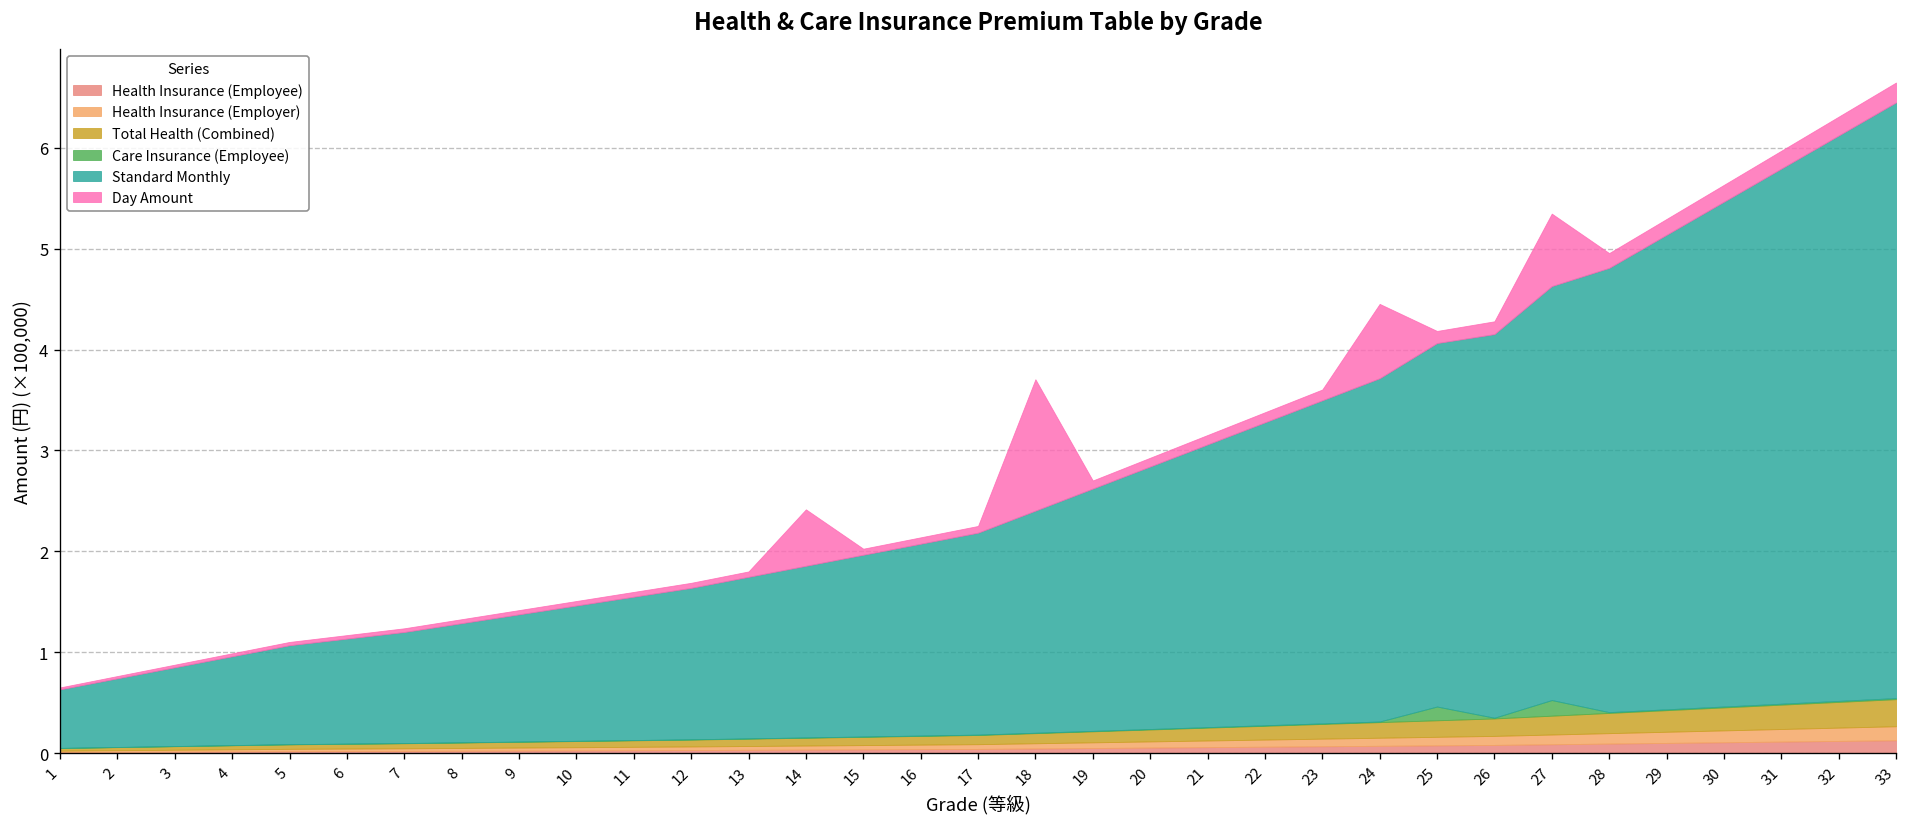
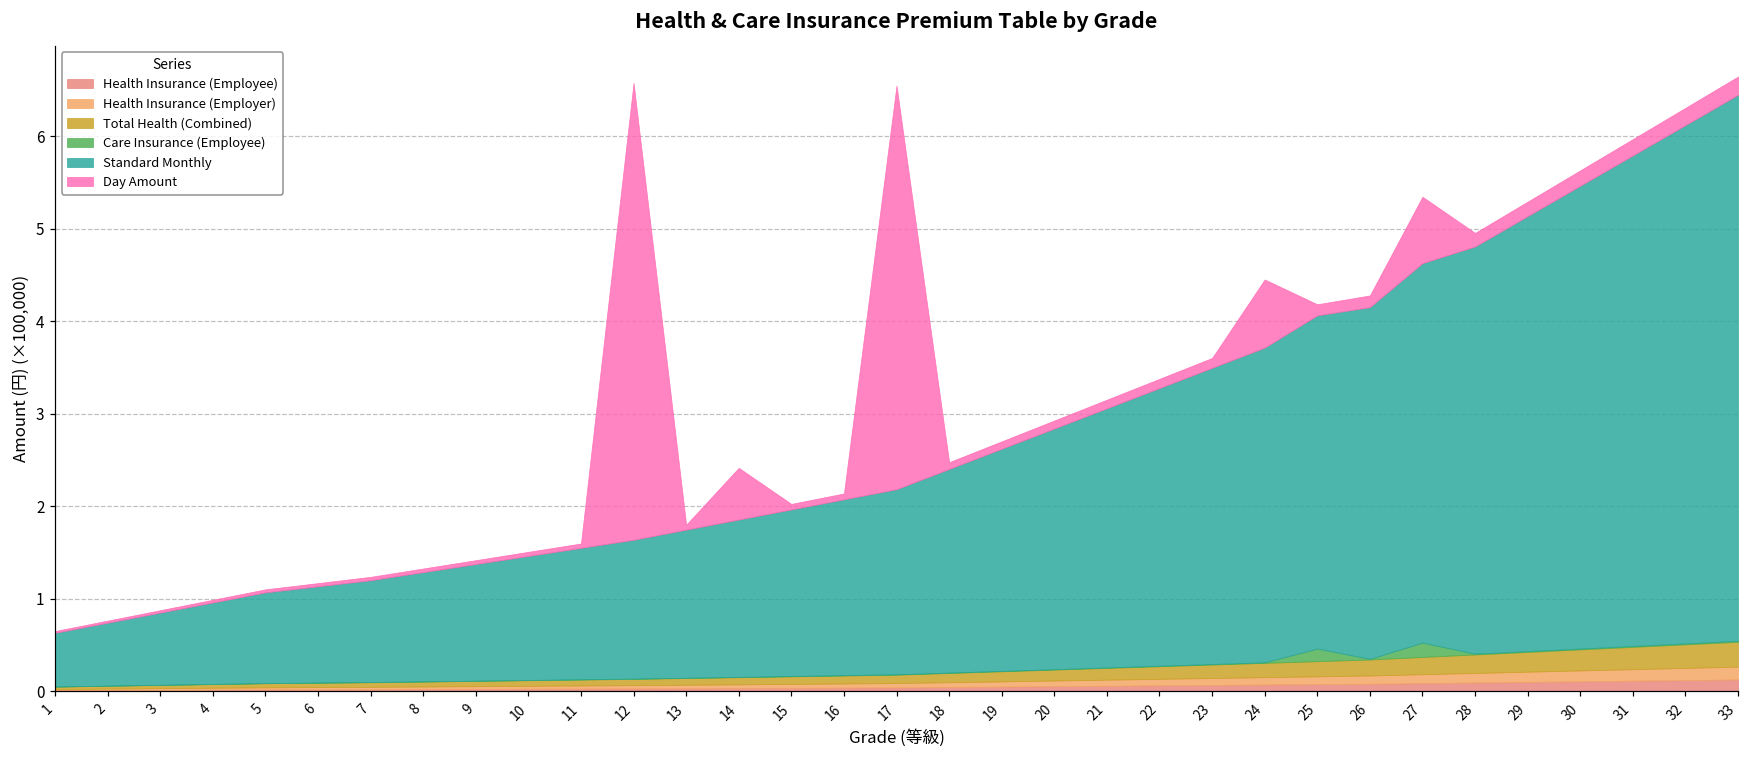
Day Amount, 12: 0.1 -> 4.9
Day Amount, 17: 0.1 -> 4.4
Day Amount, 18: 1.3 -> 0.1
